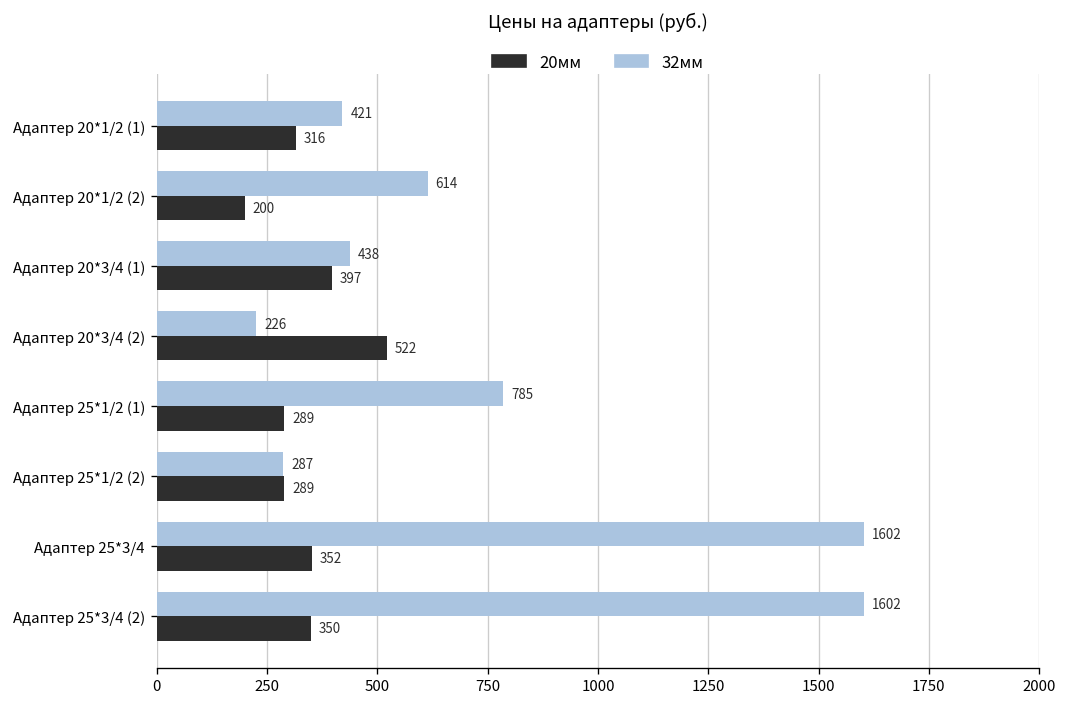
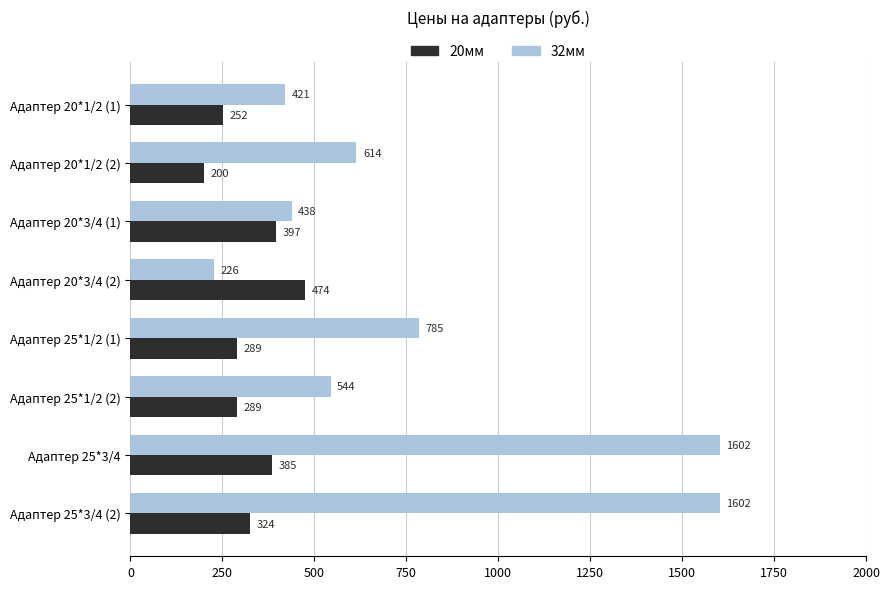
20мм, Адаптер 20*1/2 (1): 316 -> 252
20мм, Адаптер 20*3/4 (2): 522 -> 474
32мм, Адаптер 25*1/2 (2): 287 -> 544
20мм, Адаптер 25*3/4: 352 -> 385
20мм, Адаптер 25*3/4 (2): 350 -> 324
